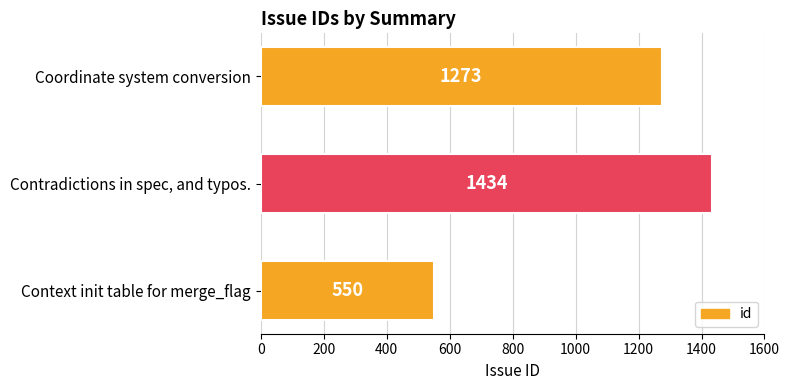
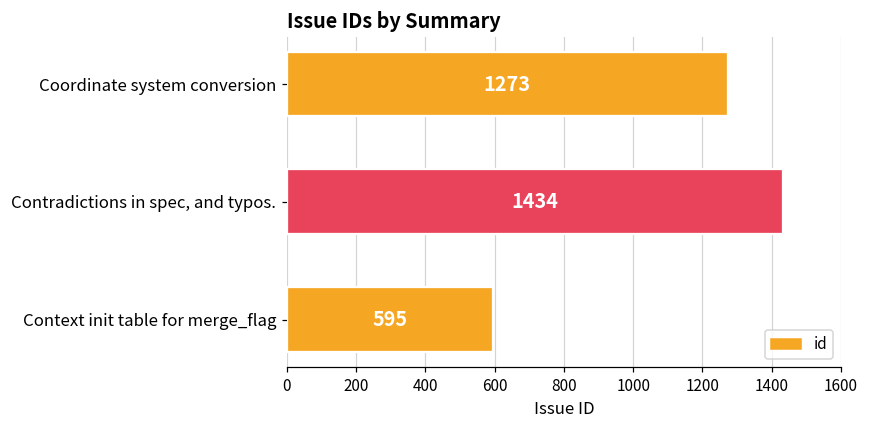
Context init table for merge_flag: 550 -> 595
